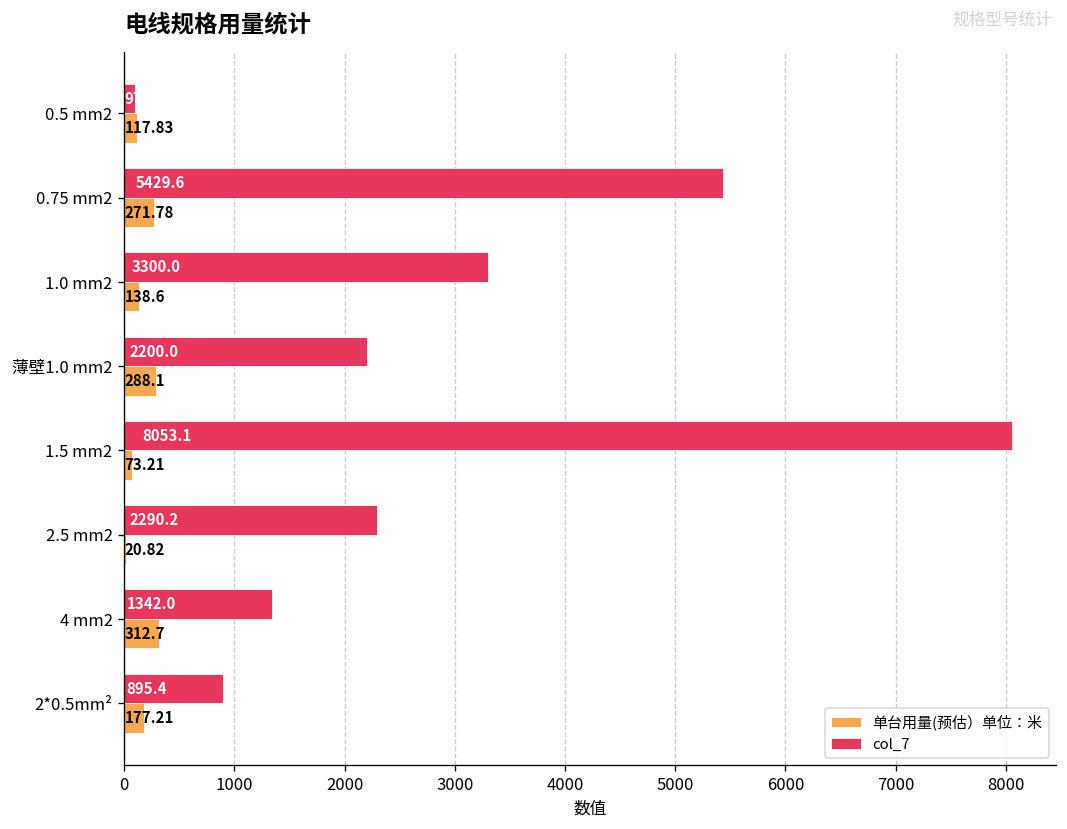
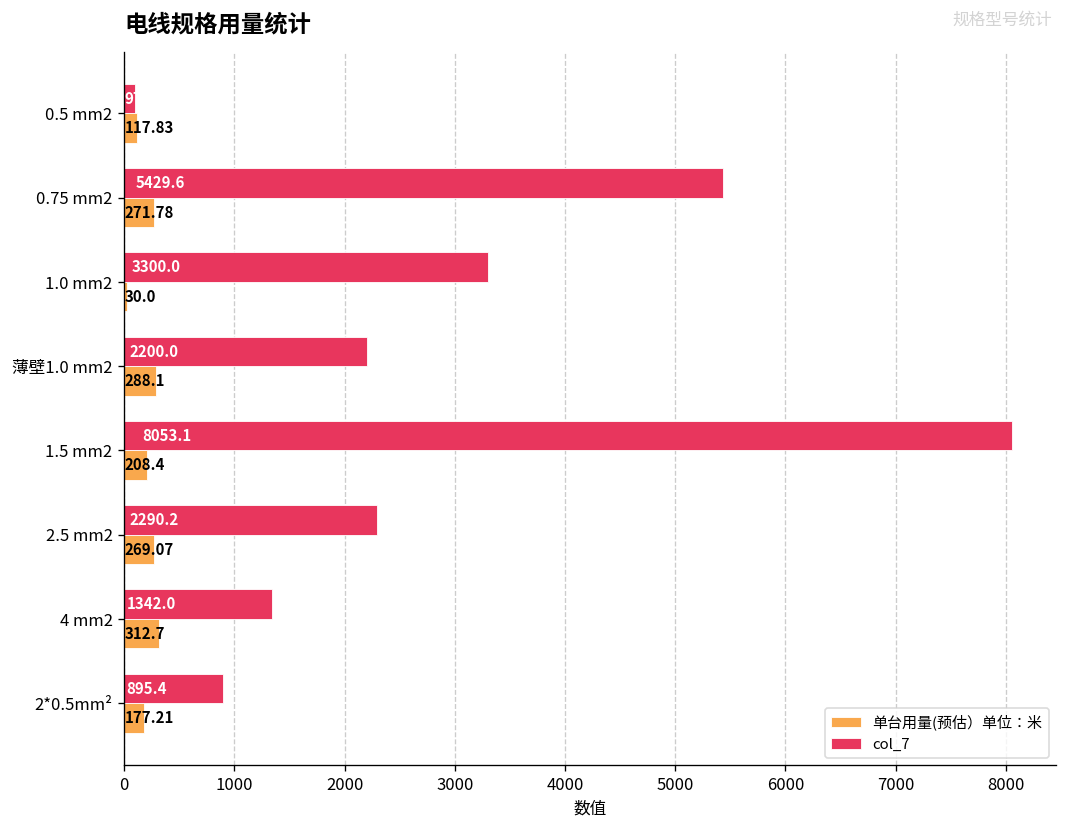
单台用量(预估）单位：米, 1.0 mm2: 138.6 -> 30.0
单台用量(预估）单位：米, 1.5 mm2: 73.21 -> 208.4
单台用量(预估）单位：米, 2.5 mm2: 20.82 -> 269.07
